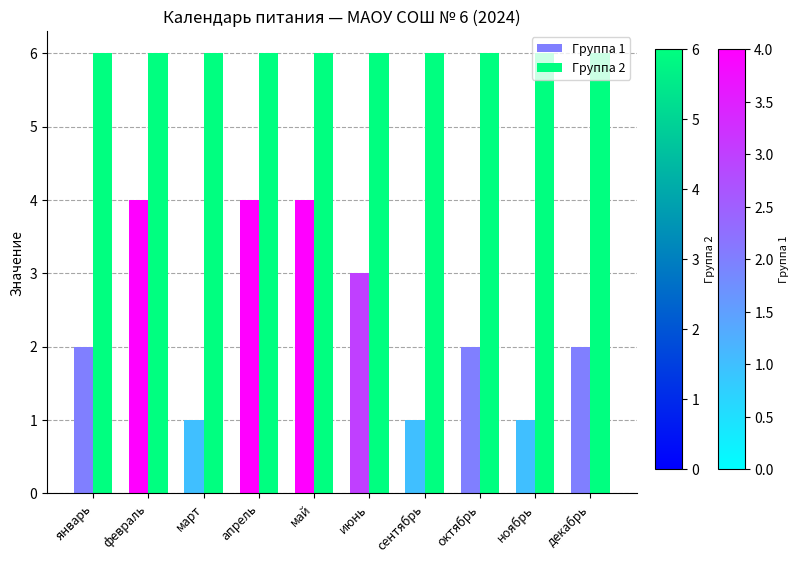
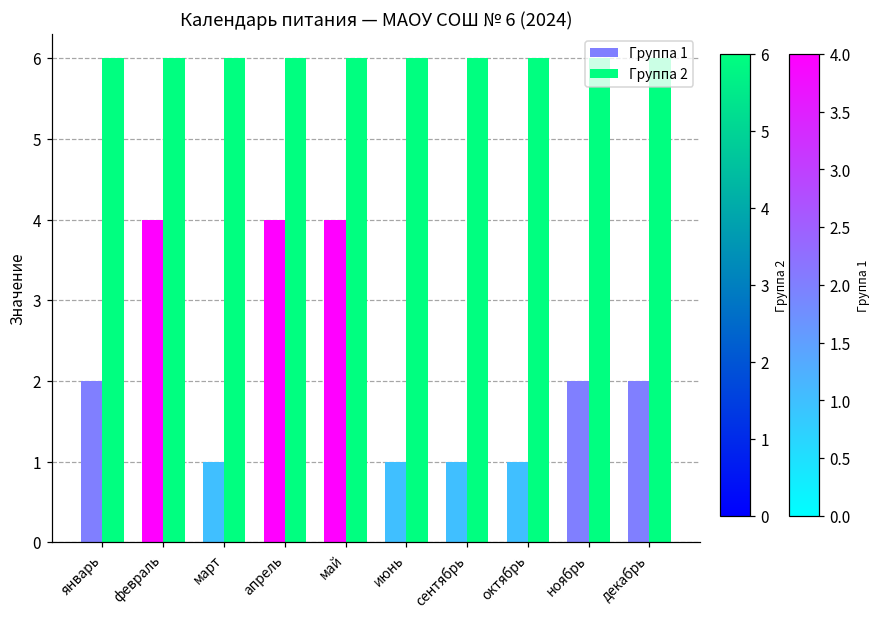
Группа 1, июнь: 3 -> 1
Группа 1, октябрь: 2 -> 1
Группа 1, ноябрь: 1 -> 2
